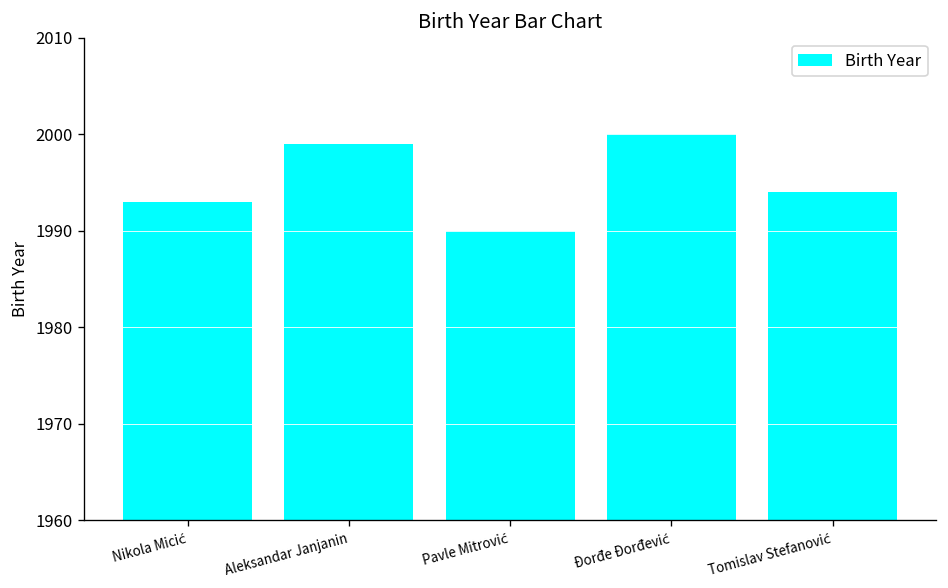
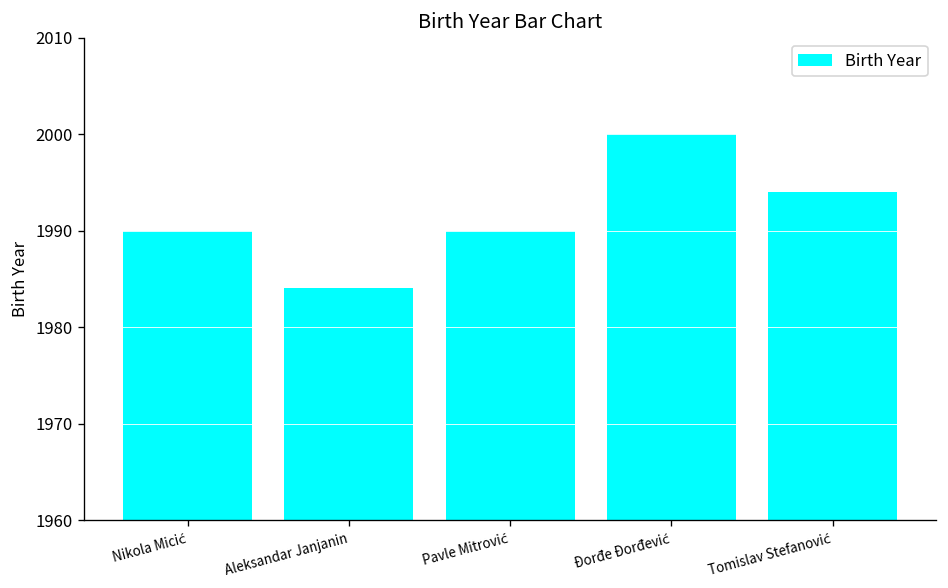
Nikola Micić: 1993 -> 1990
Aleksandar Janjanin: 1999 -> 1984
